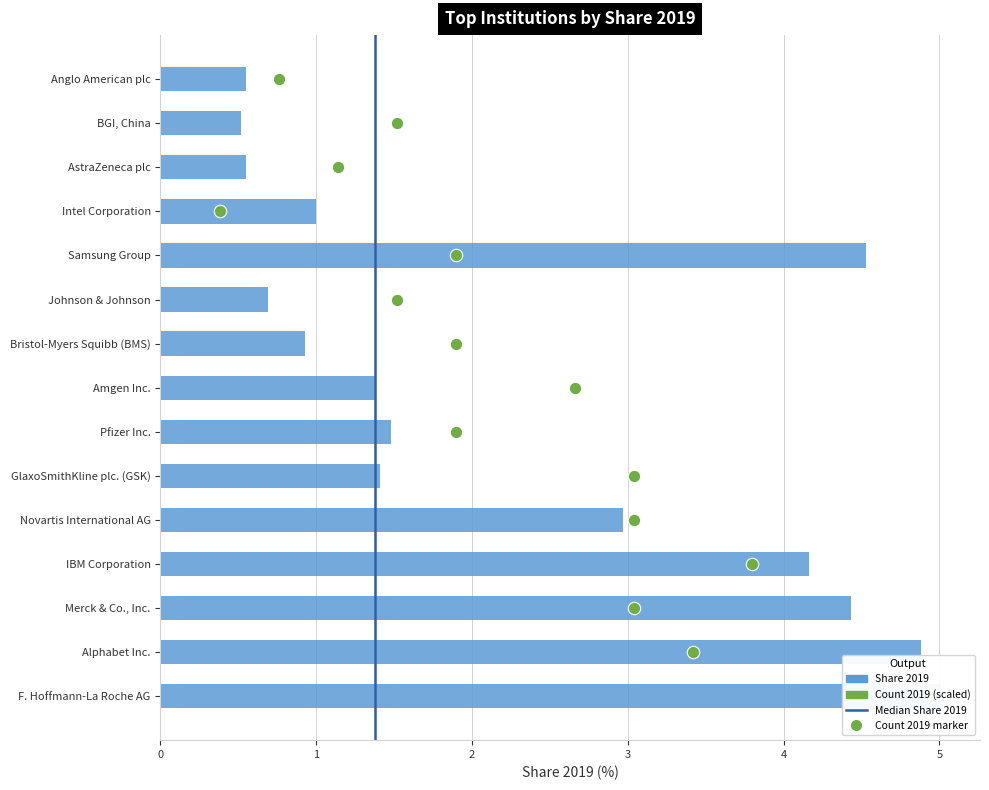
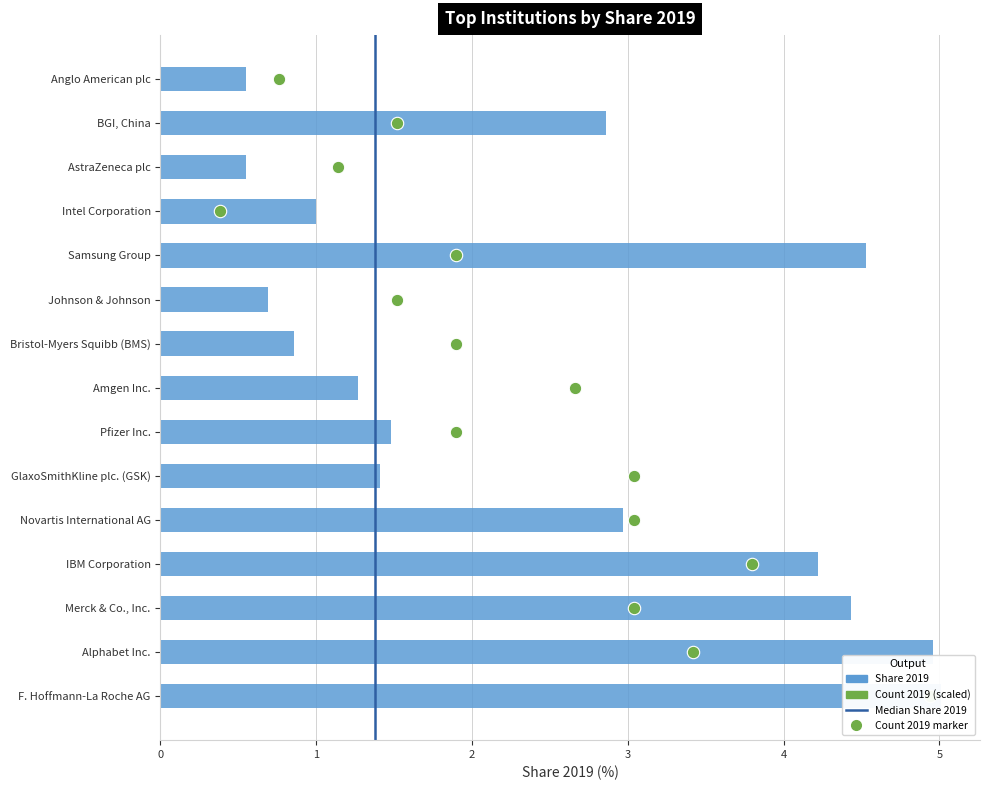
Share 2019, BGI, China: 0.52 -> 2.86
Share 2019, Bristol-Myers Squibb (BMS): 0.93 -> 0.86
Share 2019, Amgen Inc.: 1.38 -> 1.27
Share 2019, IBM Corporation: 4.16 -> 4.22
Share 2019, Alphabet Inc.: 4.88 -> 4.96
